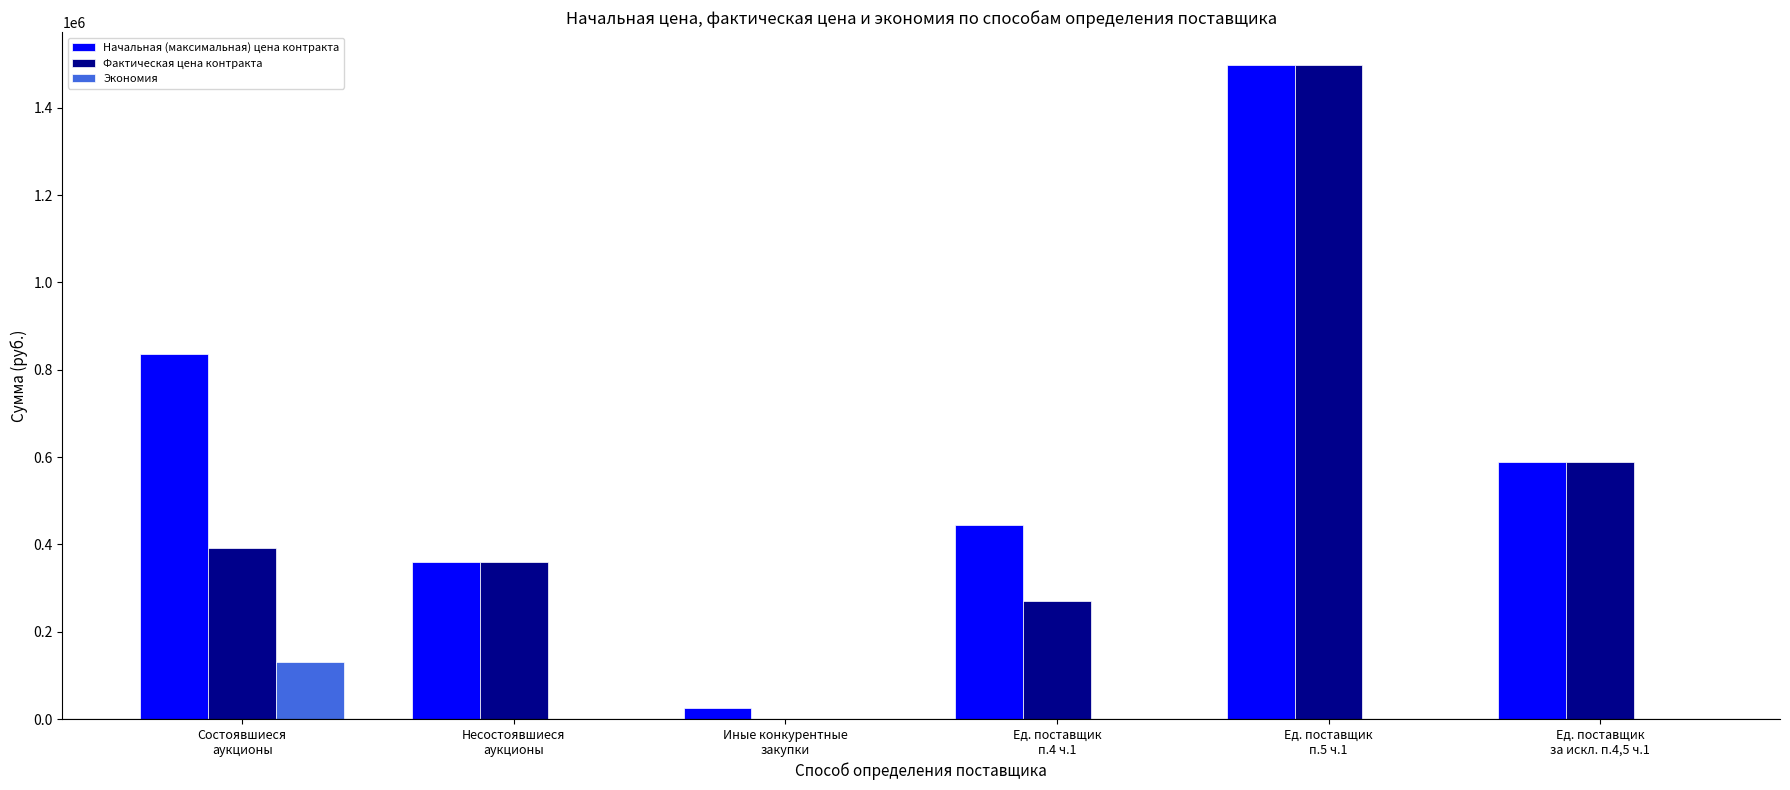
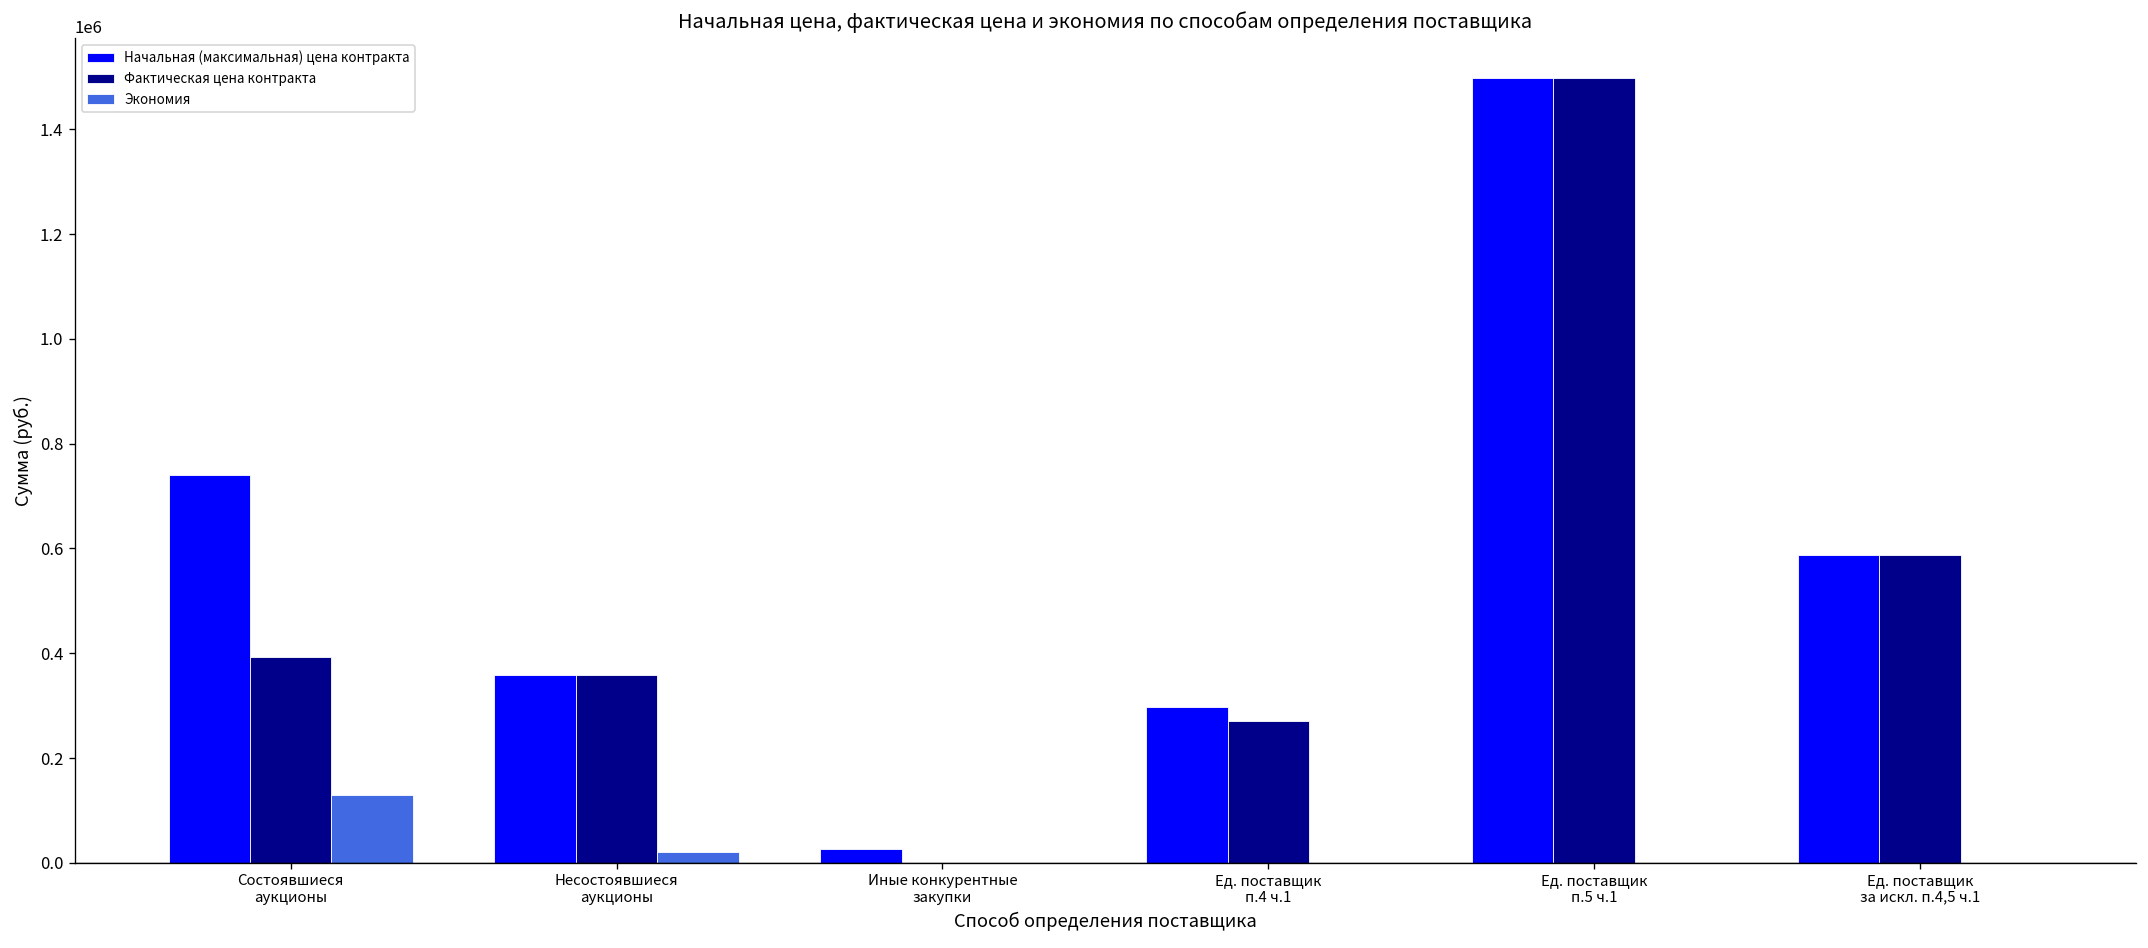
Начальная (максимальная) цена контракта, Состоявшиеся аукционы: 840000 -> 740000
Экономия, Несостоявшиеся аукционы: 0 -> 20000
Начальная (максимальная) цена контракта, Ед. поставщик п.4 ч.1: 440000 -> 300000
